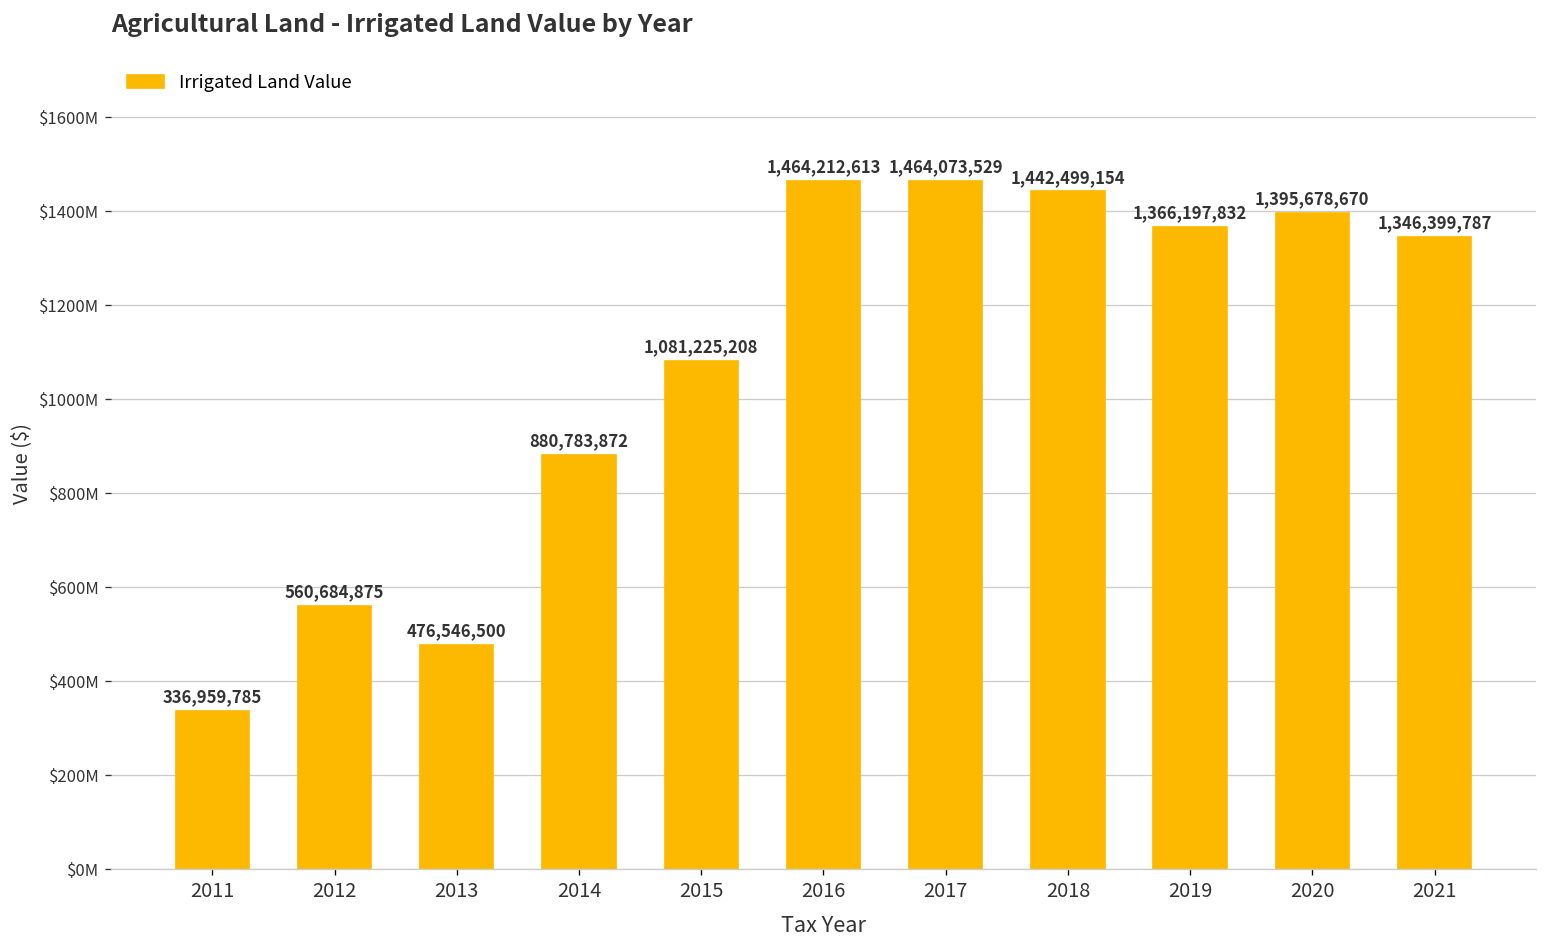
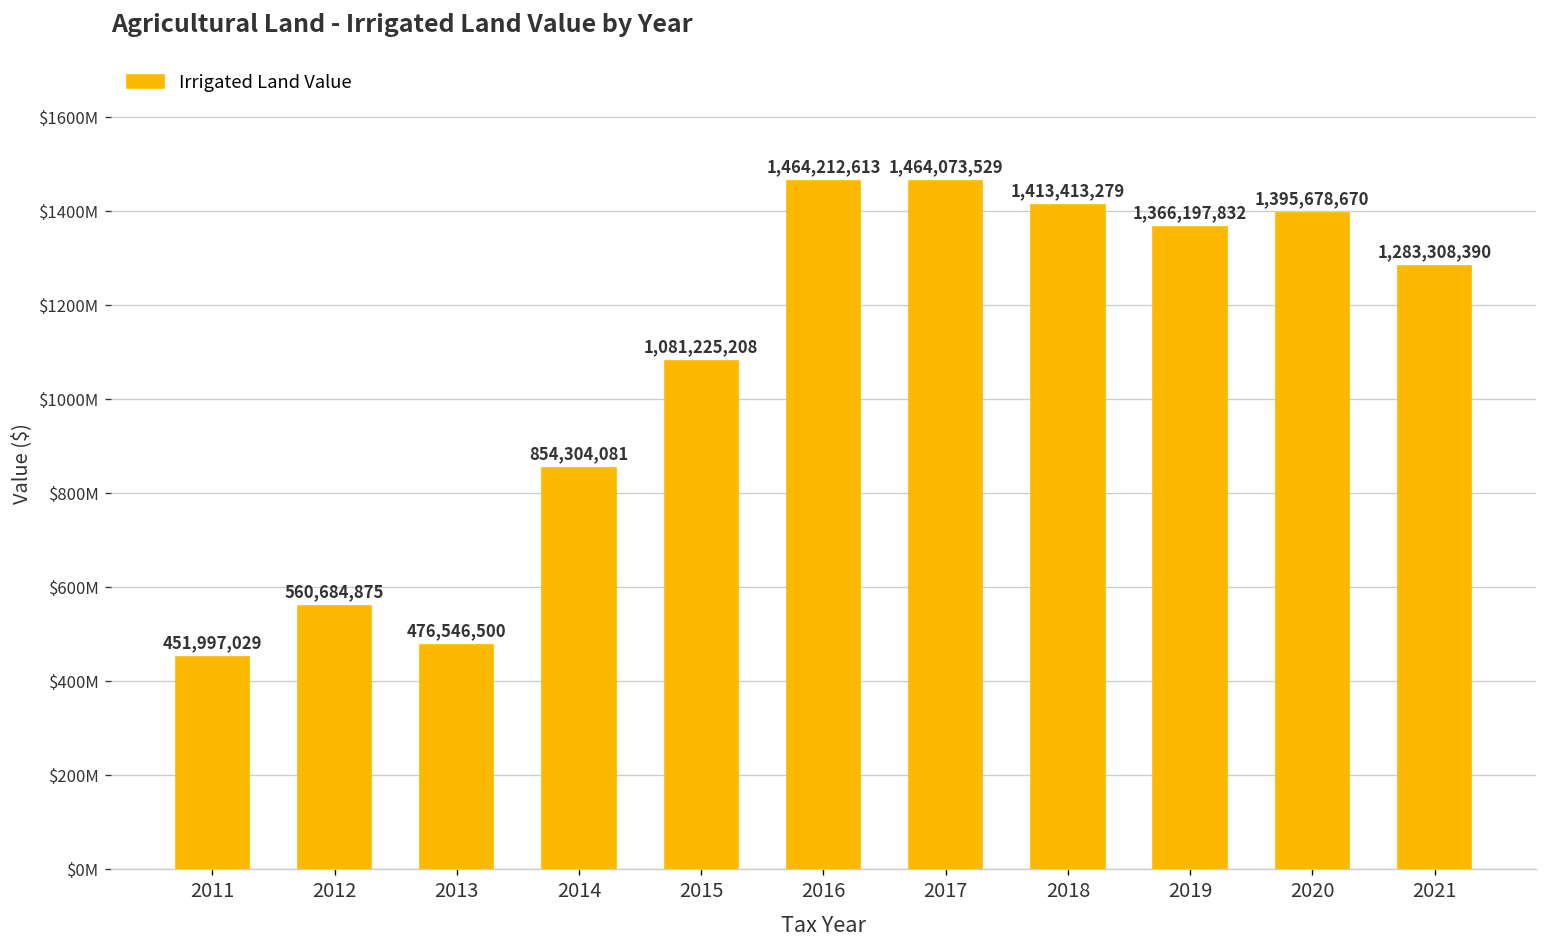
2011: 336,959,785 -> 451,997,029
2014: 880,783,872 -> 854,304,081
2018: 1,442,499,154 -> 1,413,413,279
2021: 1,346,399,787 -> 1,283,308,390
